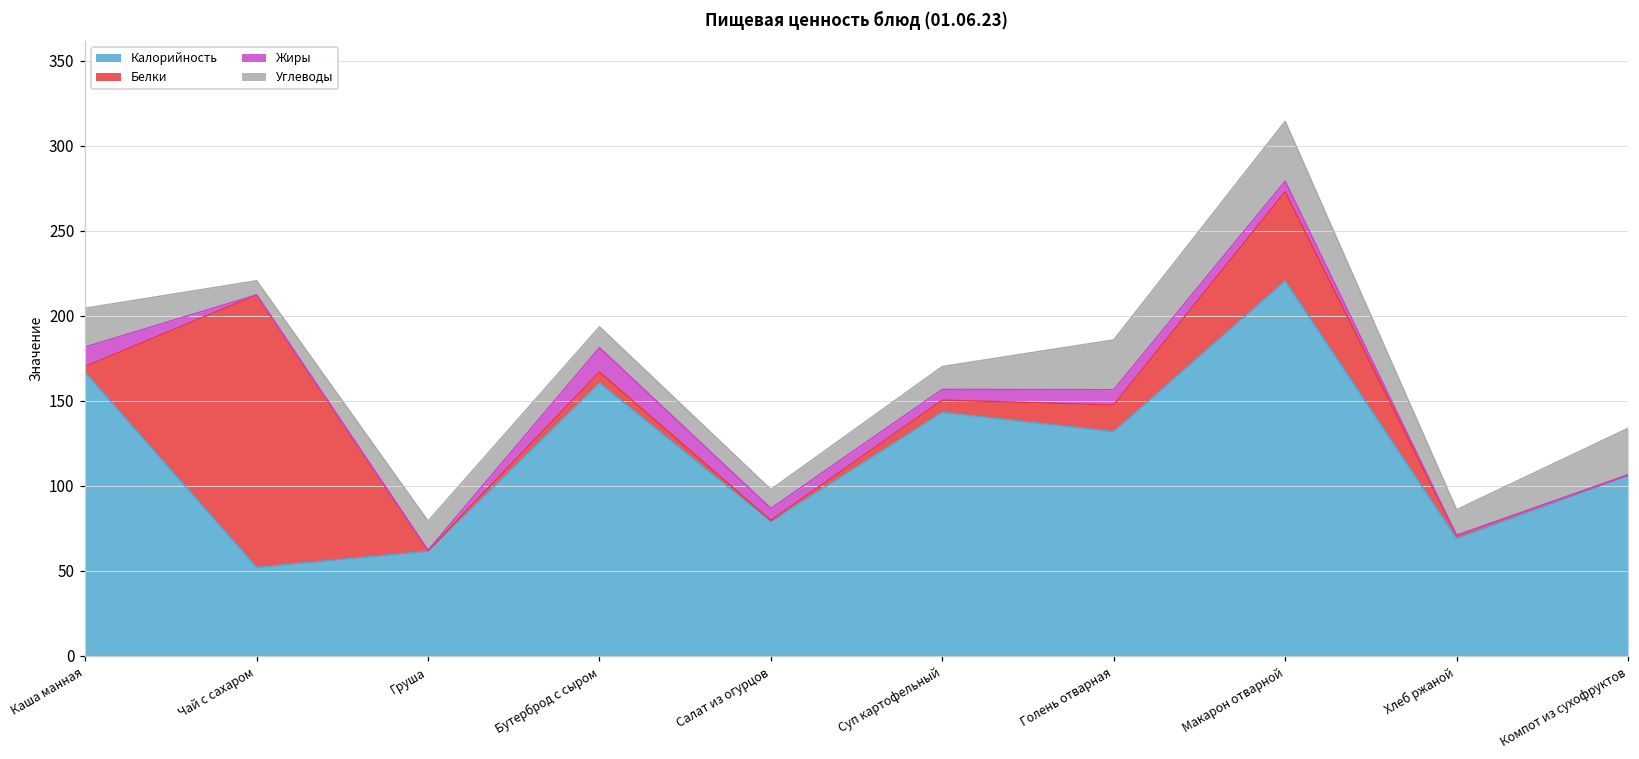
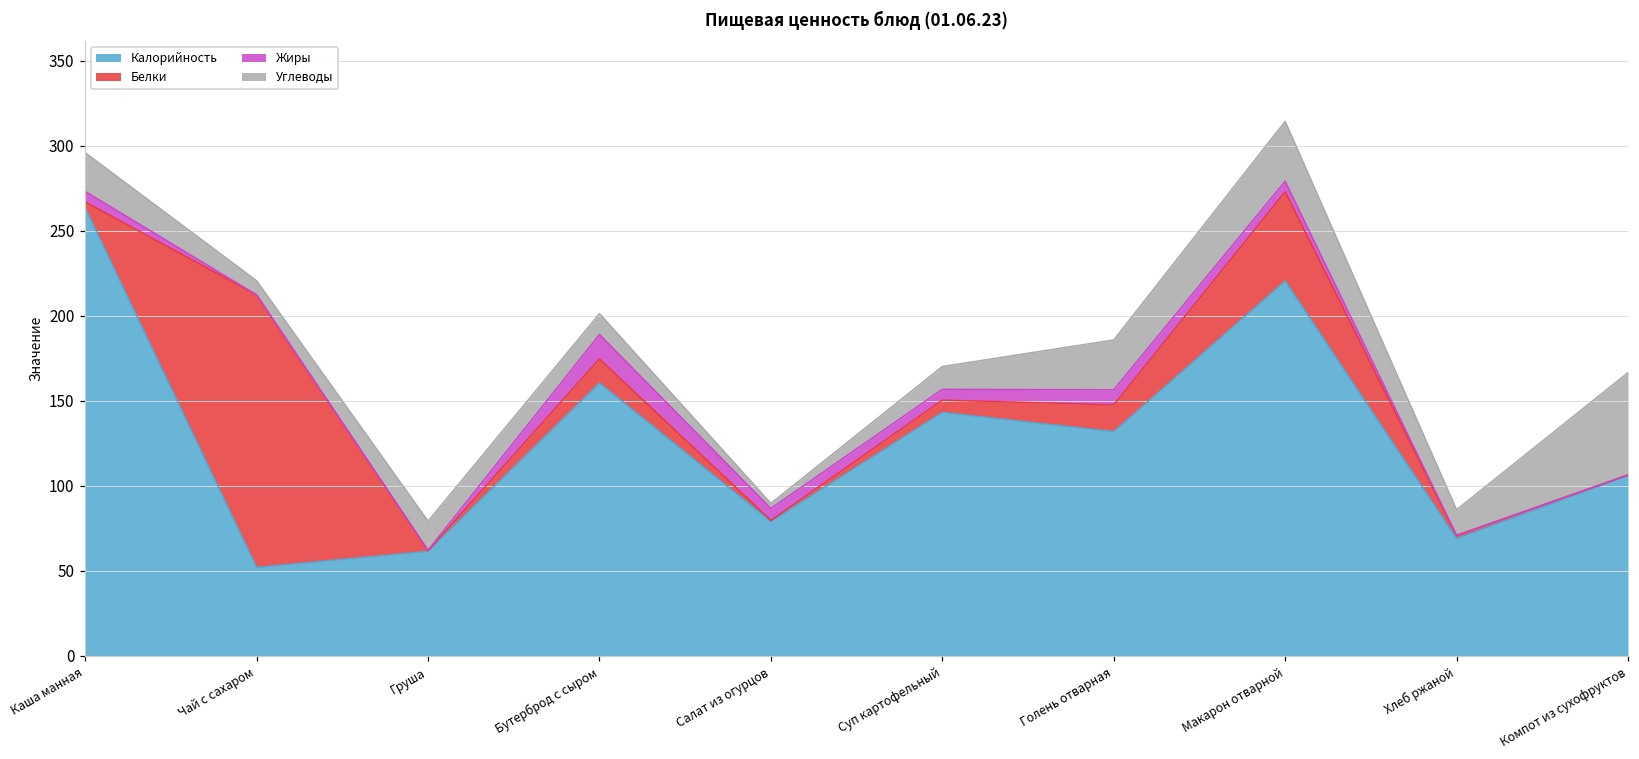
Калорийность, Каша манная: 167 -> 263
Жиры, Каша манная: 11 -> 6
Белки, Бутерброд с сыром: 6 -> 14
Углеводы, Салат из огурцов: 11 -> 3
Углеводы, Компот из сухофруктов: 27 -> 60
